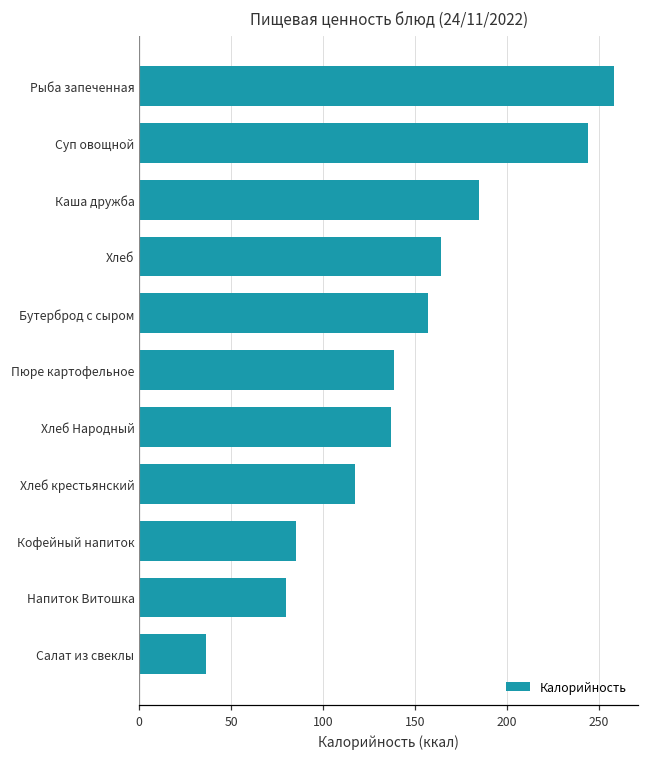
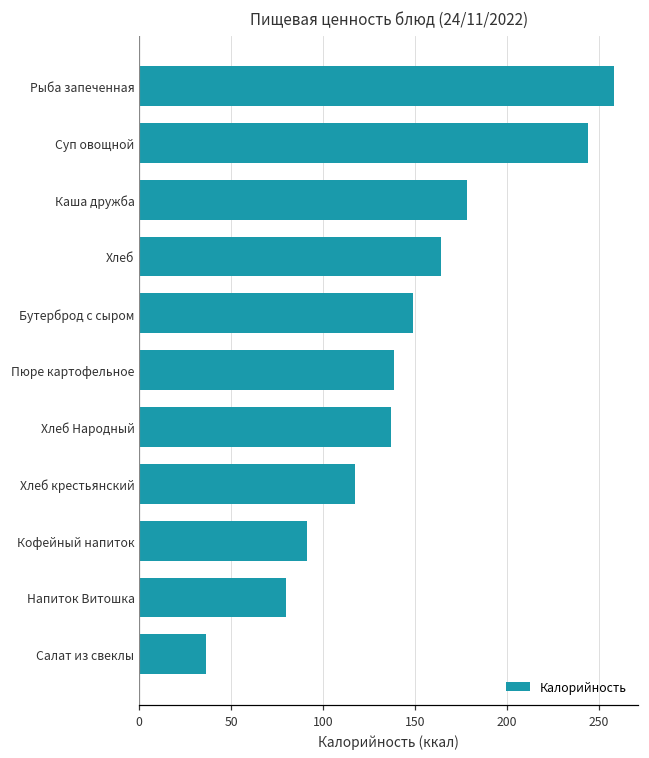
Каша дружба: 185 -> 178
Бутерброд с сыром: 157 -> 149
Кофейный напиток: 85 -> 91
